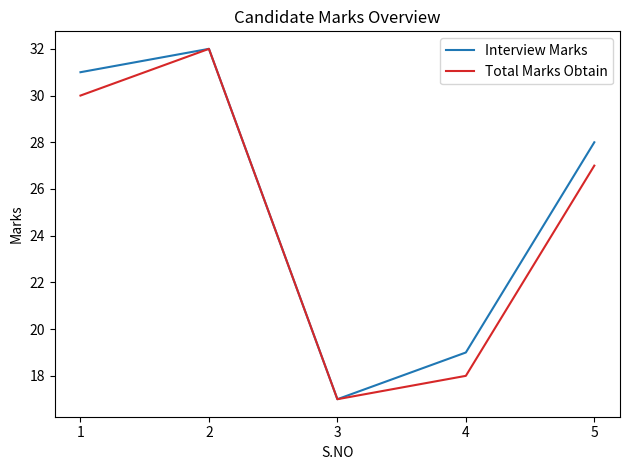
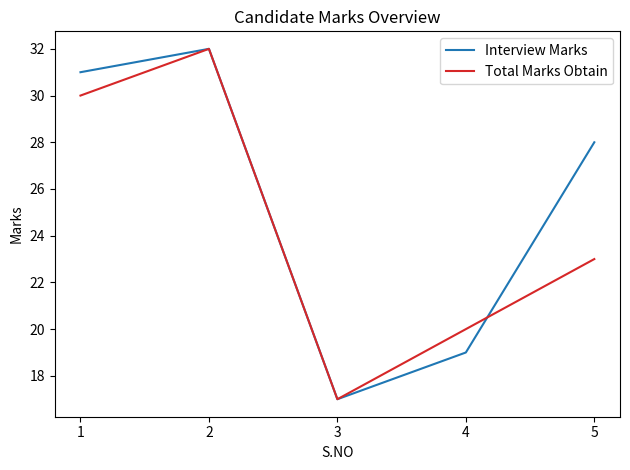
Total Marks Obtain, 4: 18 -> 20
Total Marks Obtain, 5: 27 -> 23
